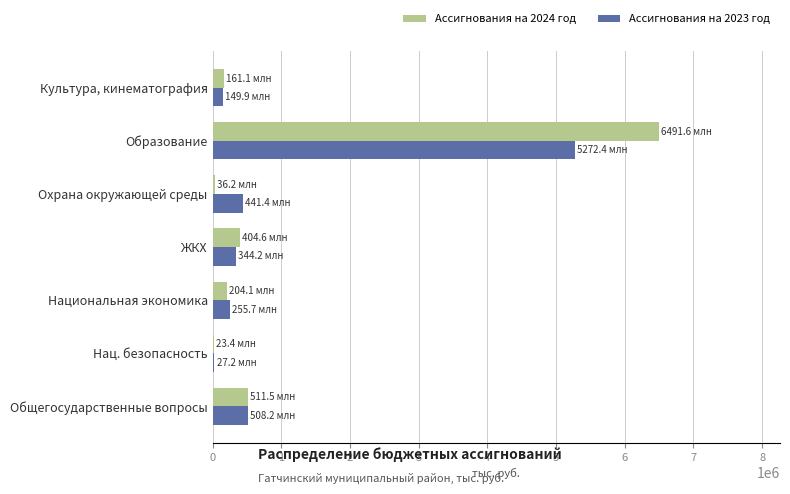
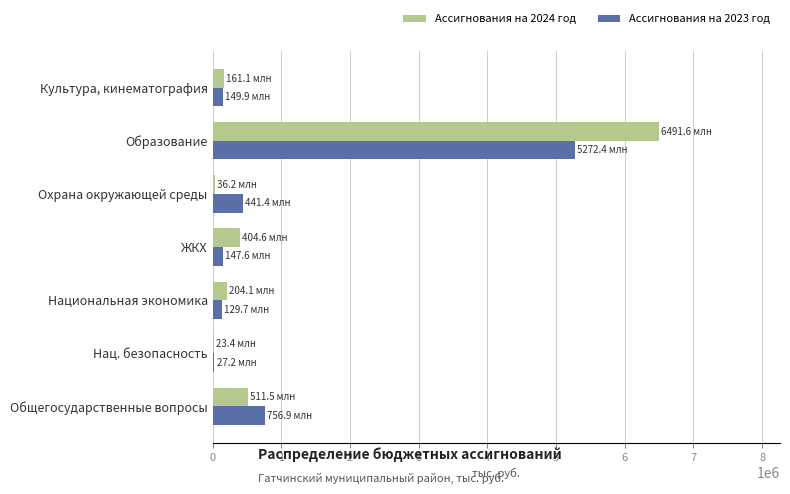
Ассигнования на 2023 год, ЖКХ: 344.2 -> 147.6
Ассигнования на 2023 год, Национальная экономика: 255.7 -> 129.7
Ассигнования на 2023 год, Общегосударственные вопросы: 508.2 -> 756.9
